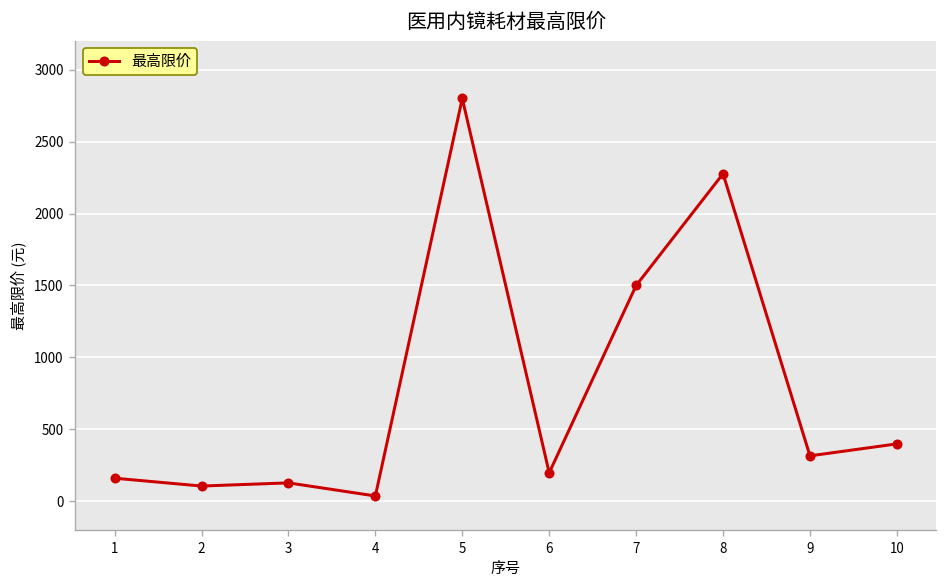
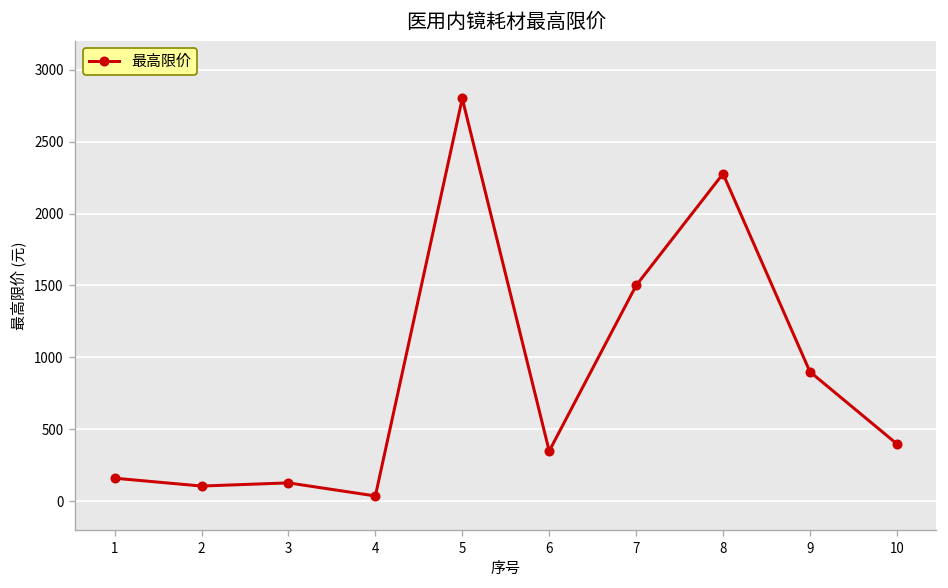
6: 200 -> 350
9: 320 -> 900
